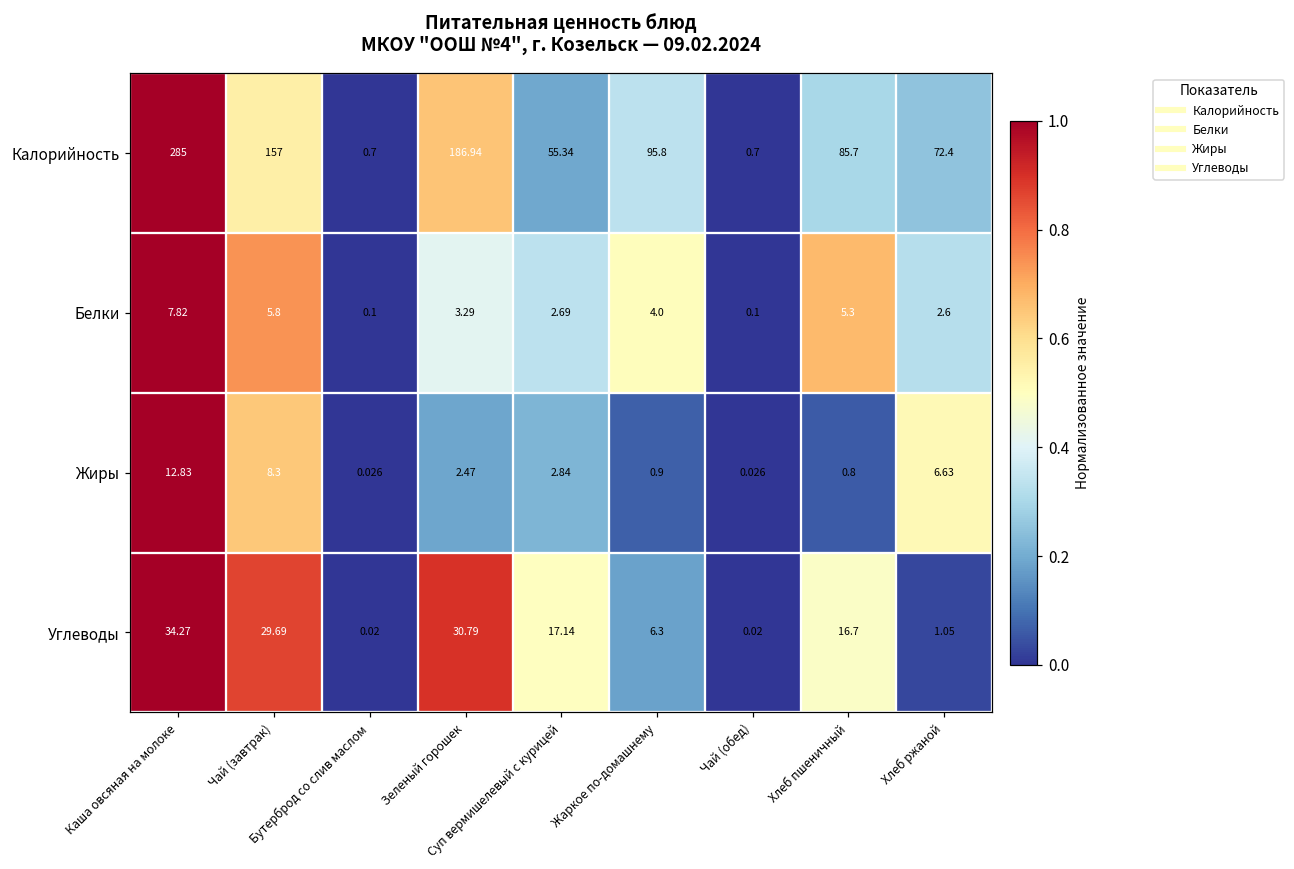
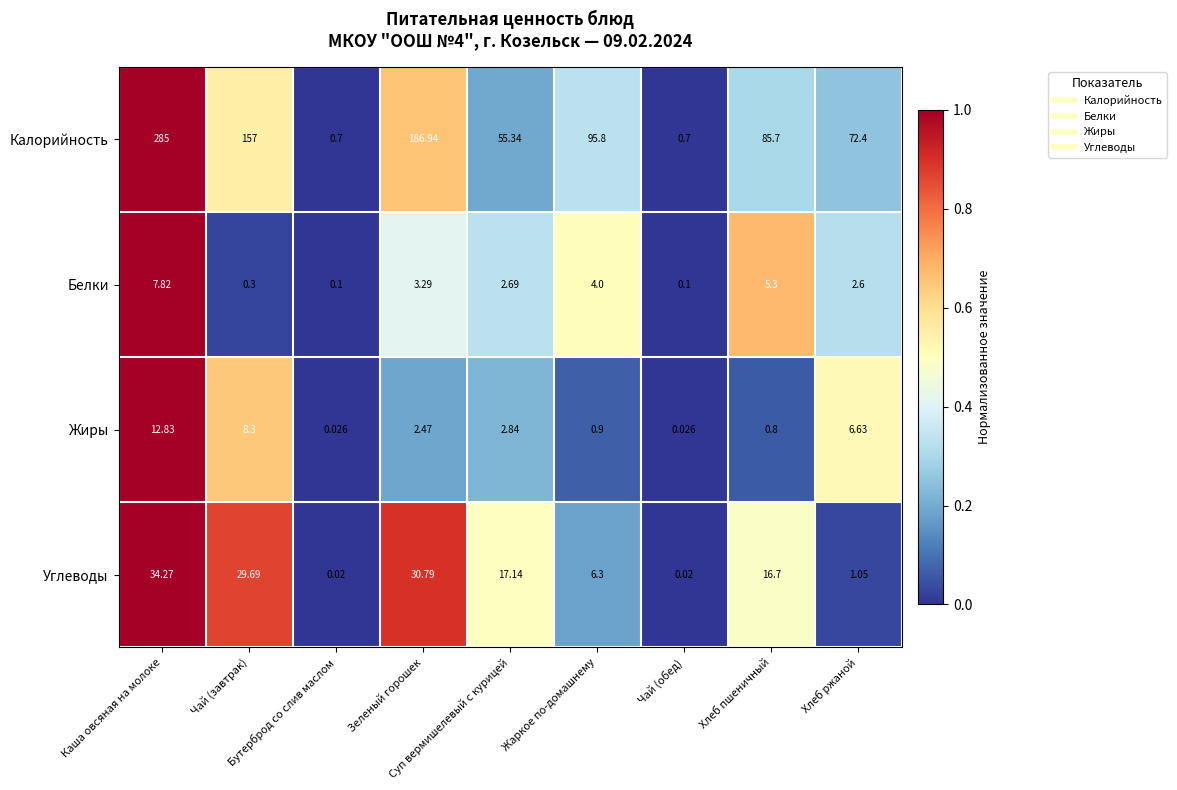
Белки, Чай (завтрак): 5.8 -> 0.3
